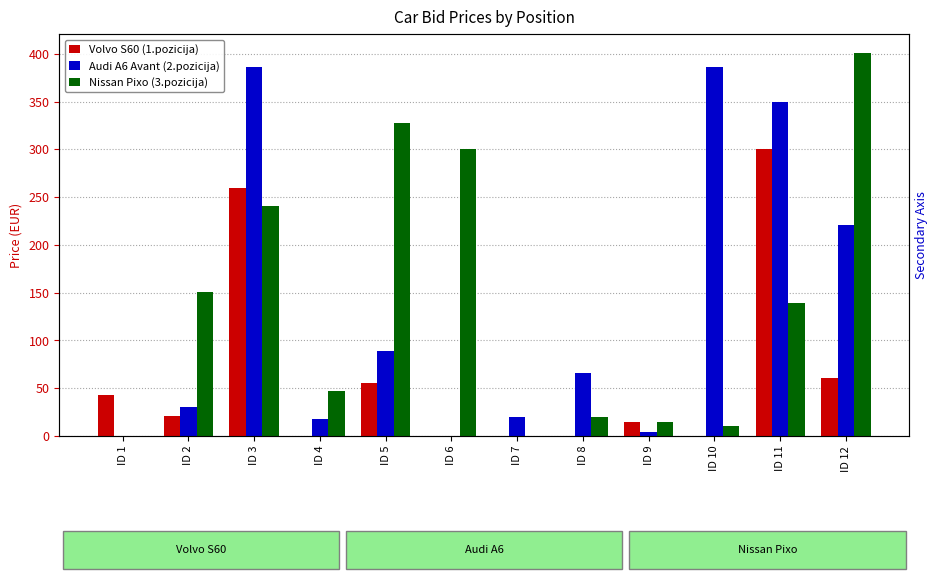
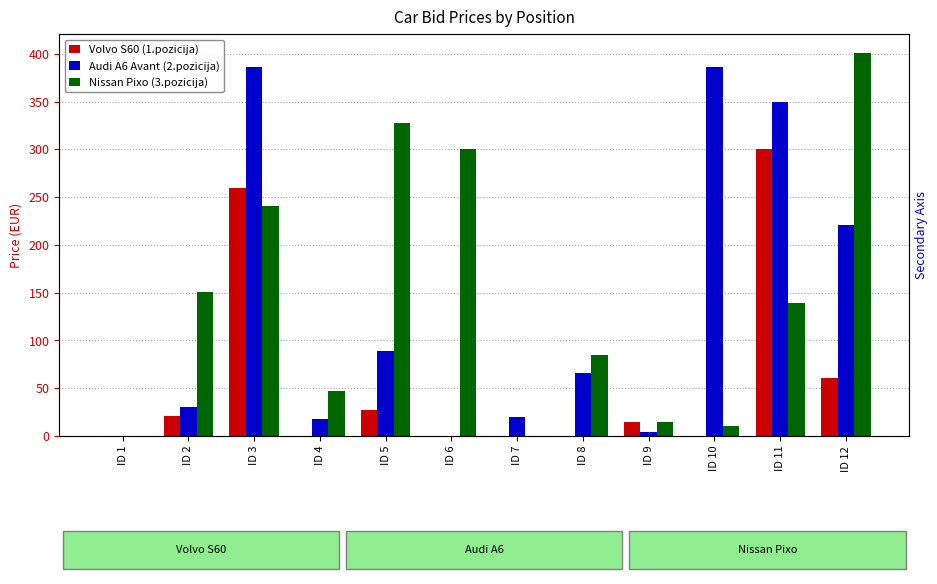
Volvo S60 (1.pozicija), ID 1: 40 -> 0
Volvo S60 (1.pozicija), ID 5: 60 -> 30
Nissan Pixo (3.pozicija), ID 8: 20 -> 80
